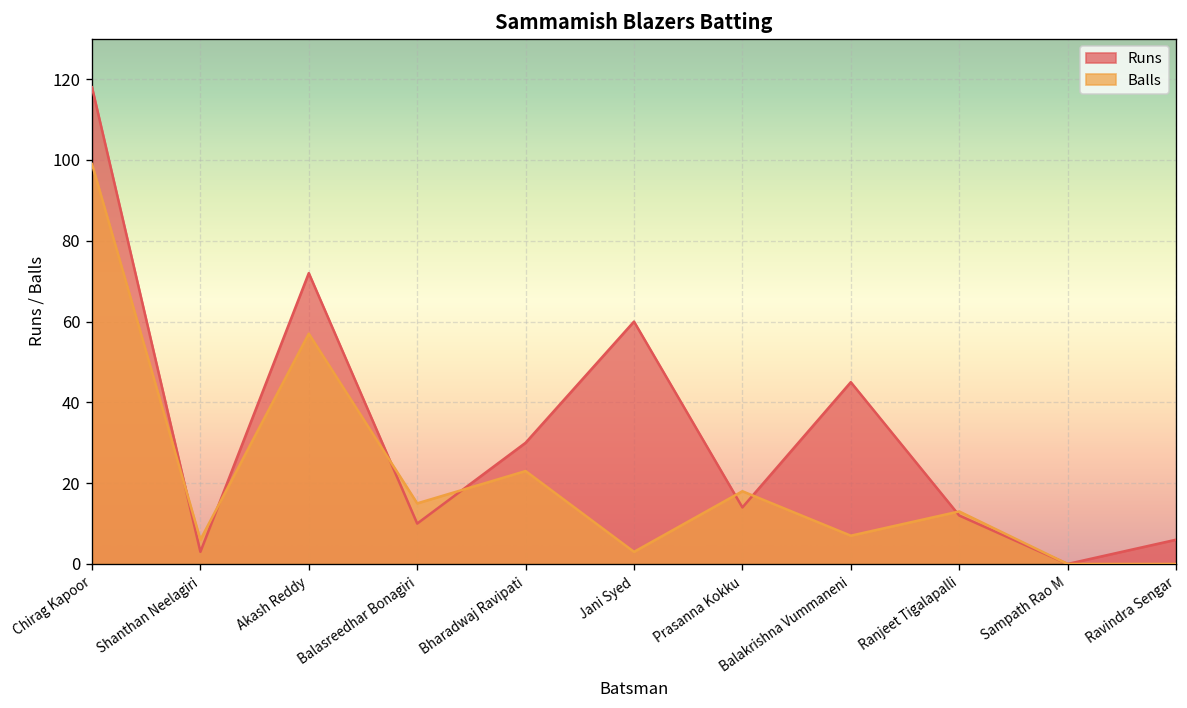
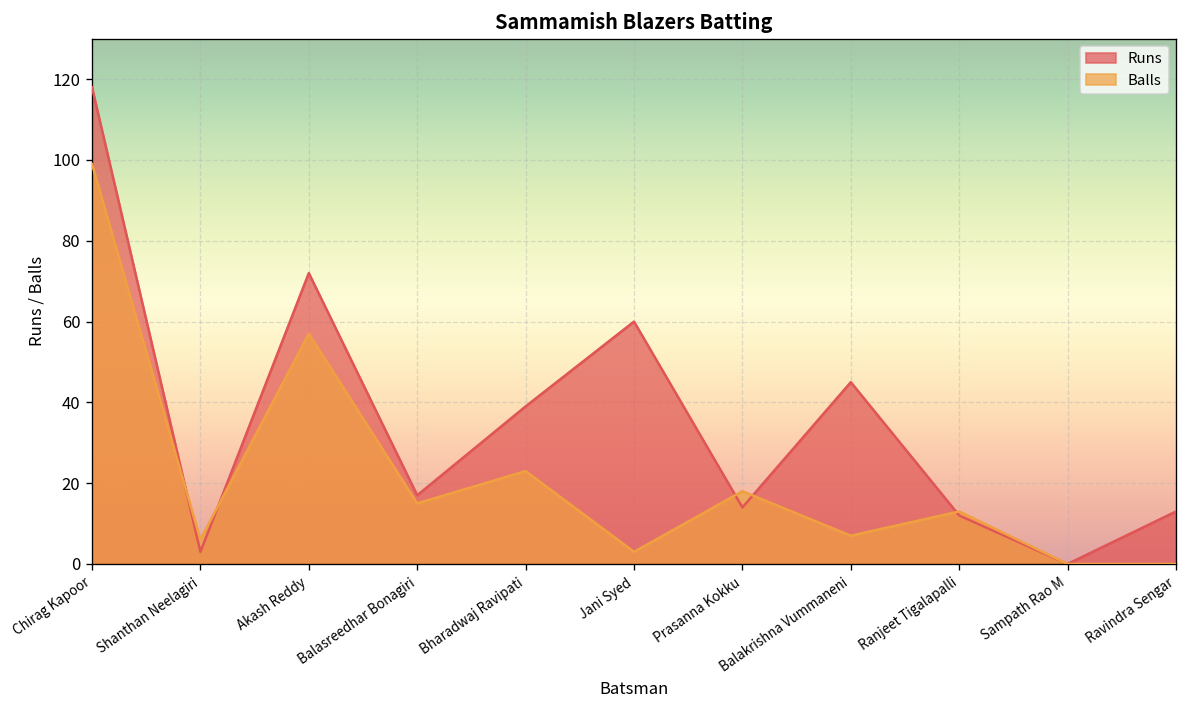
Runs, Balasreedhar Bonagiri: 10 -> 17
Runs, Bharadwaj Ravipati: 30 -> 39
Runs, Ravindra Sengar: 6 -> 13
